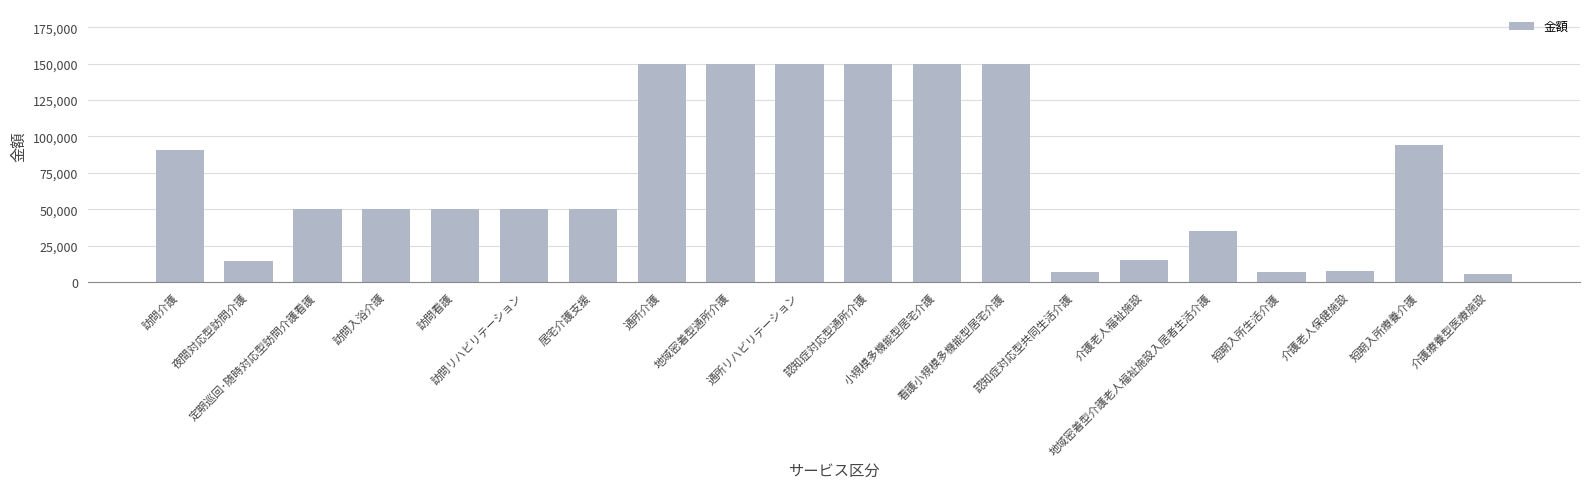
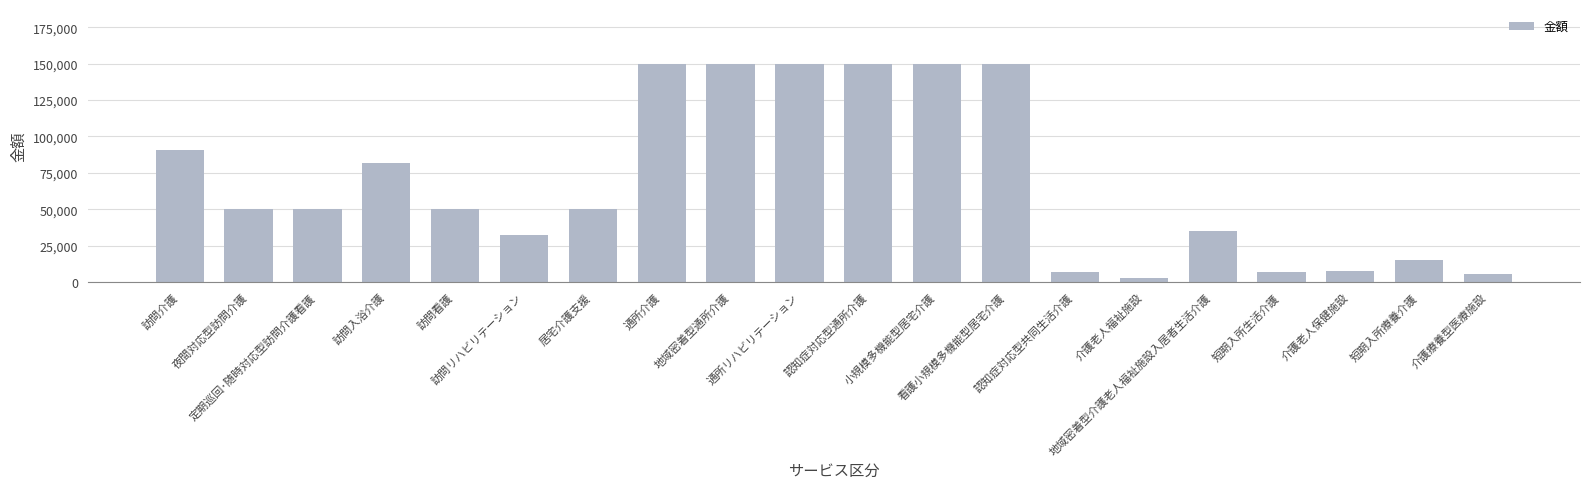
夜間対応型訪問介護: 14,000 -> 50,000
訪問入浴介護: 50,000 -> 81,000
訪問リハビリテーション: 50,000 -> 32,000
介護老人福祉施設: 15,000 -> 3,000
短期入所療養介護: 94,000 -> 15,000
